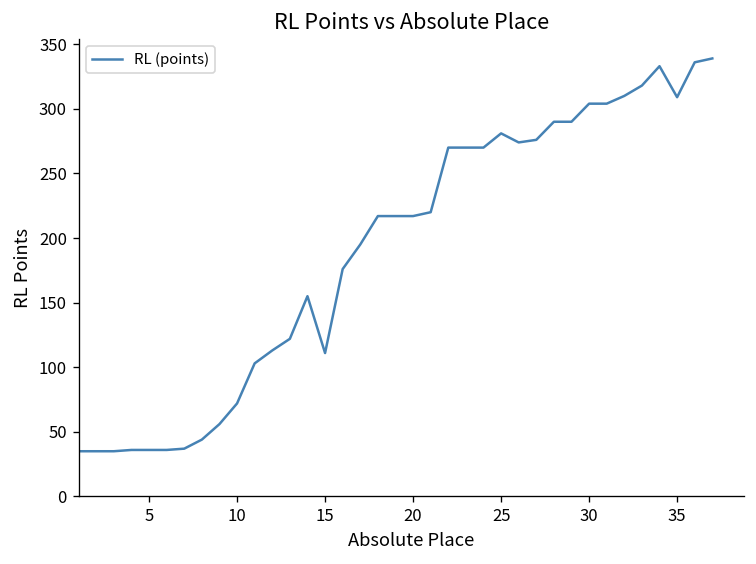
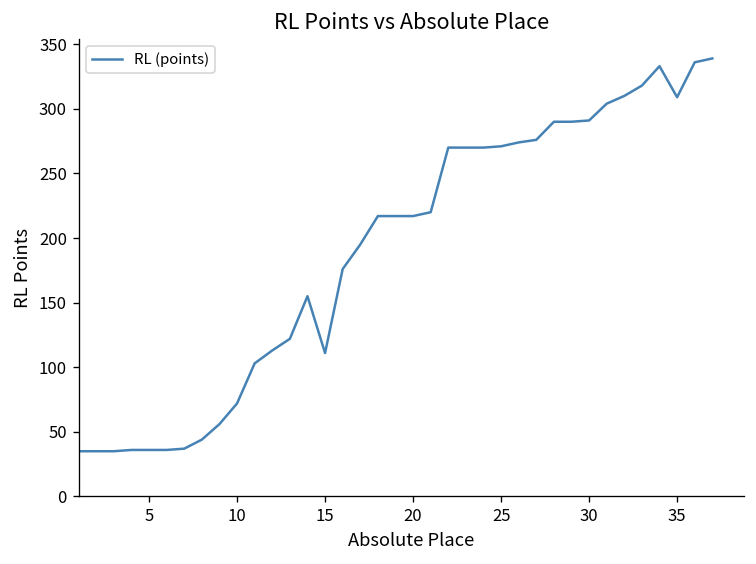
25: 281 -> 271
30: 304 -> 291
